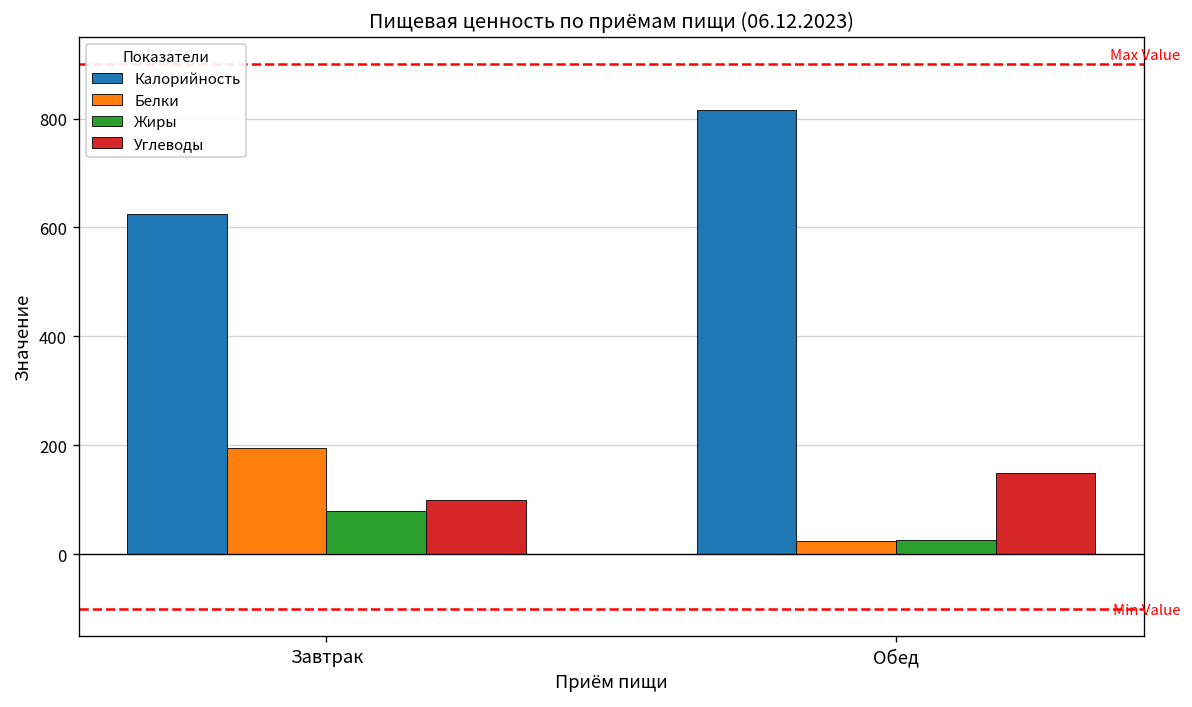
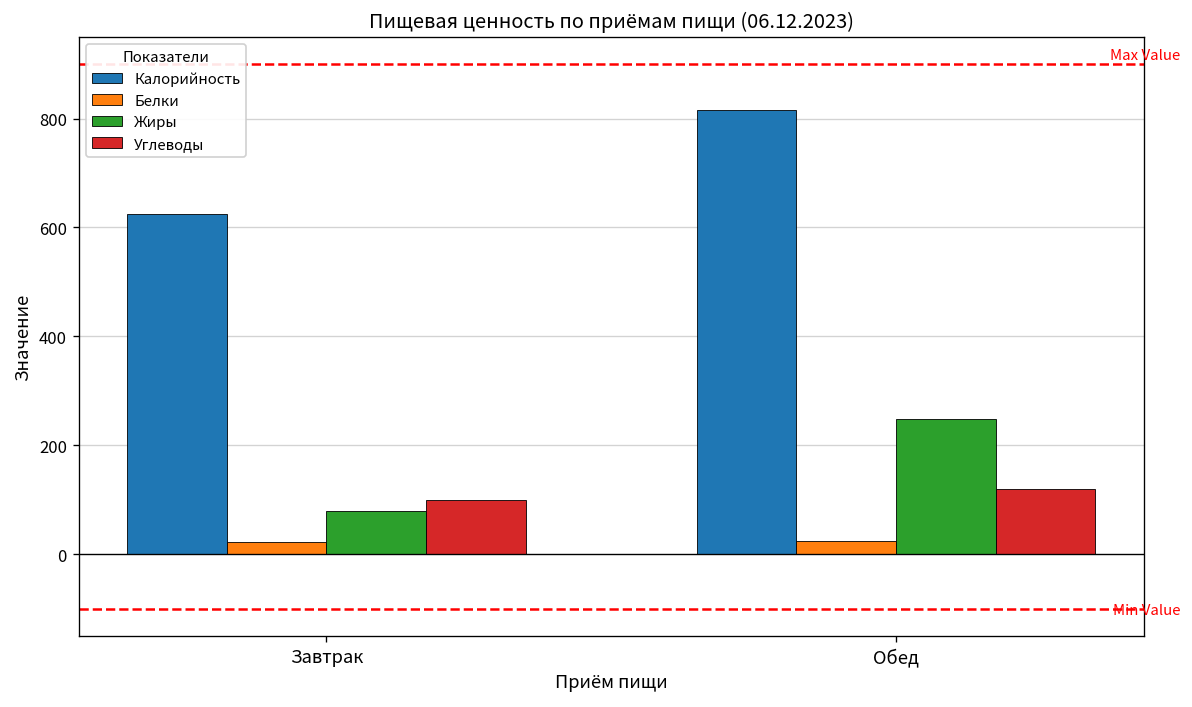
Белки, Завтрак: 200 -> 20
Жиры, Обед: 30 -> 250
Углеводы, Обед: 150 -> 120
